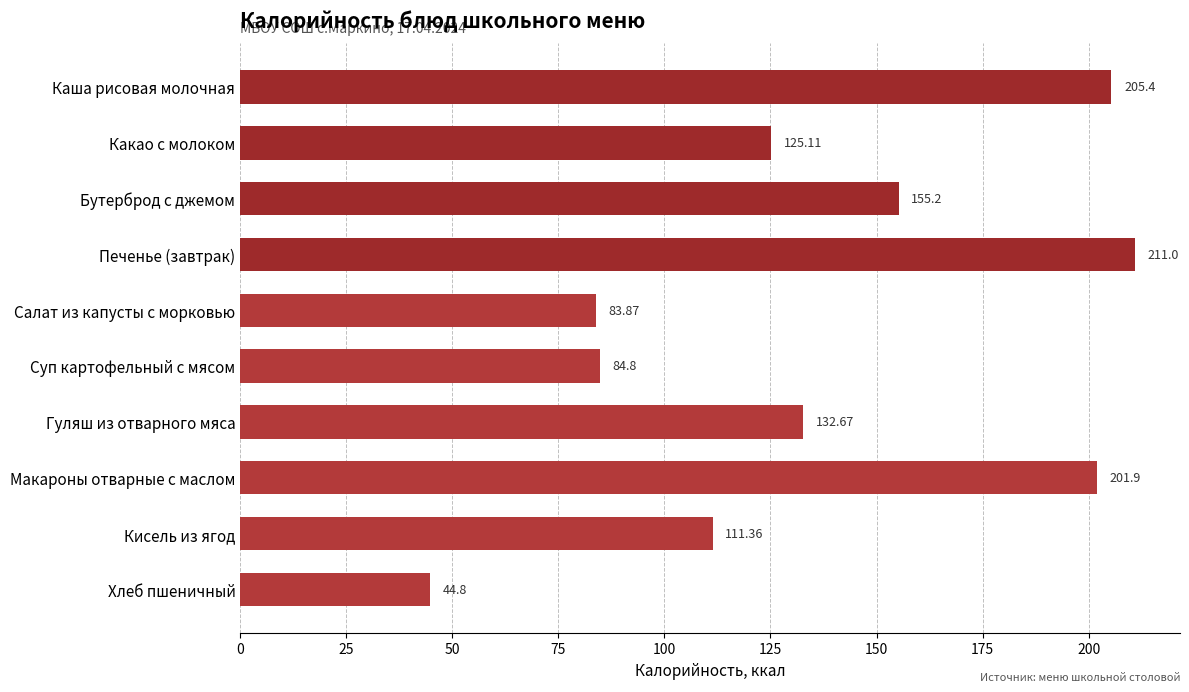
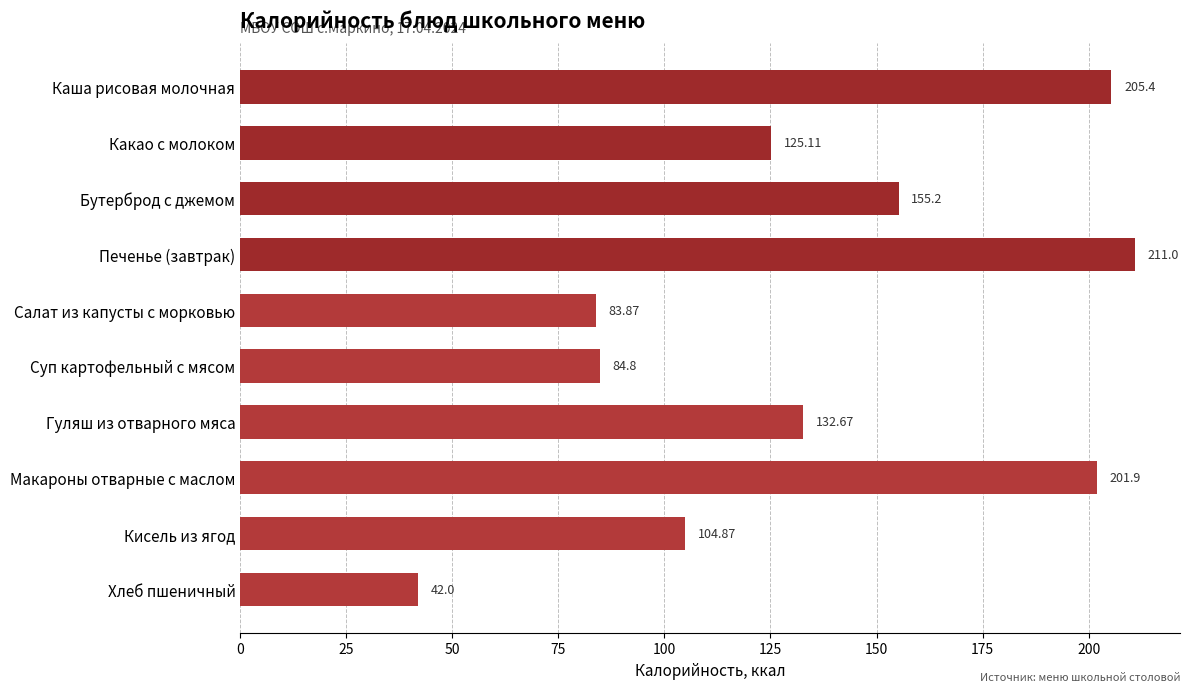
Кисель из ягод: 111.36 -> 104.87
Хлеб пшеничный: 44.8 -> 42.0
